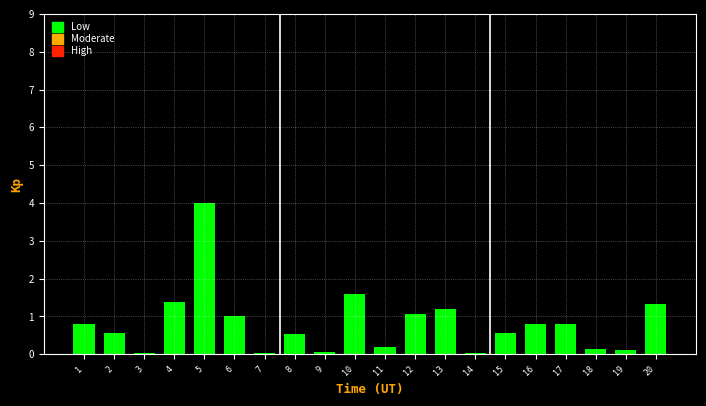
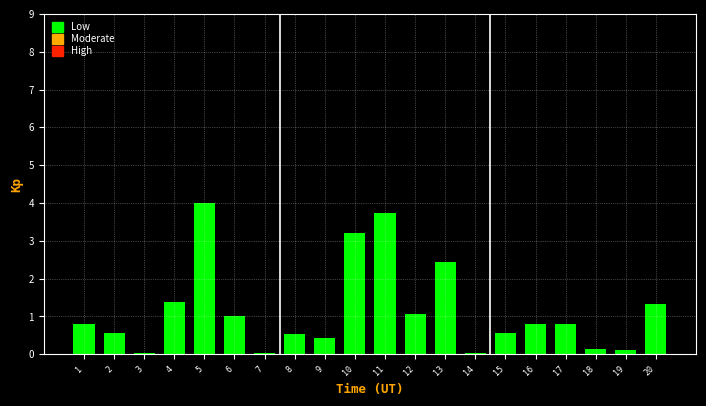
9: 0.1 -> 0.4
10: 1.6 -> 3.2
11: 0.2 -> 3.7
13: 1.2 -> 2.5
